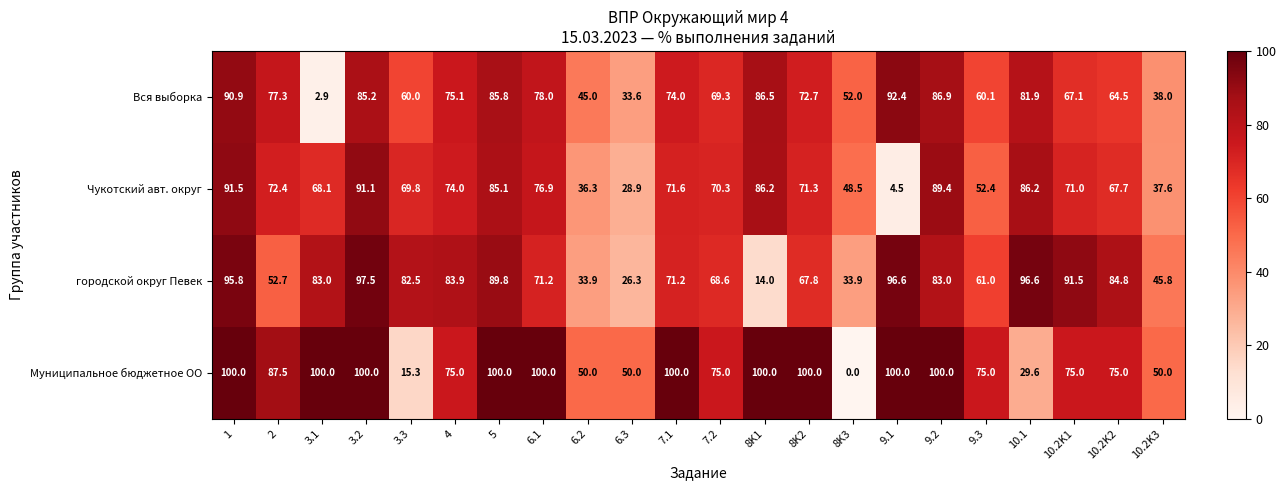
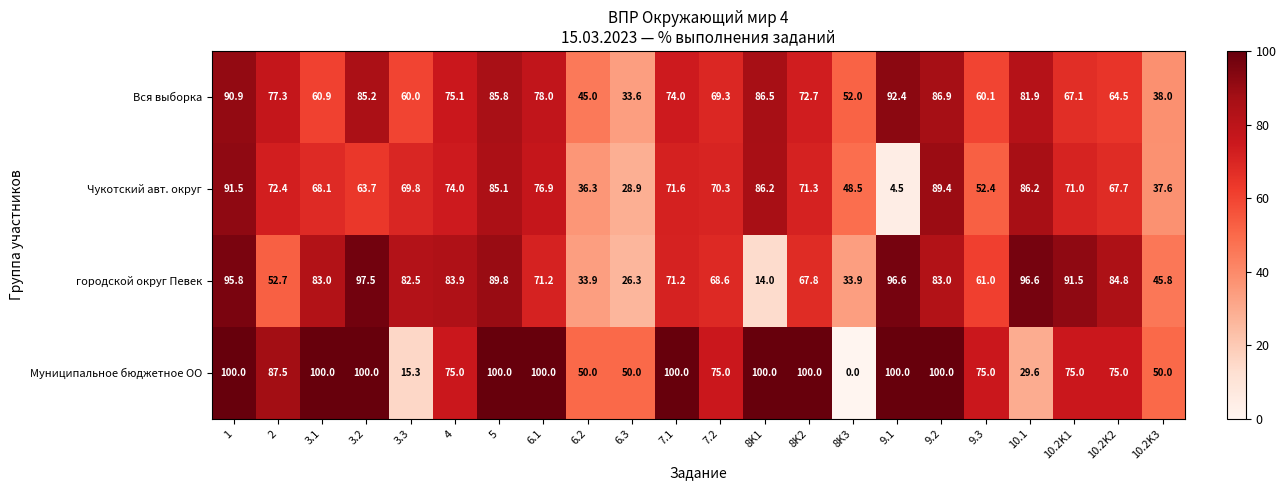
Вся выборка, 3.1: 2.9 -> 60.9
Чукотский авт. округ, 3.2: 91.1 -> 63.7
